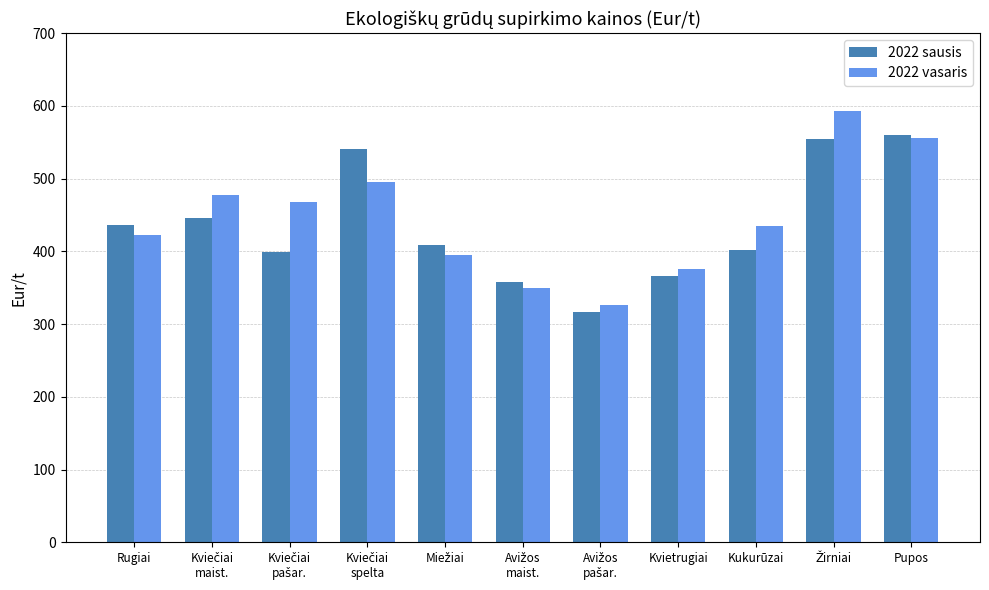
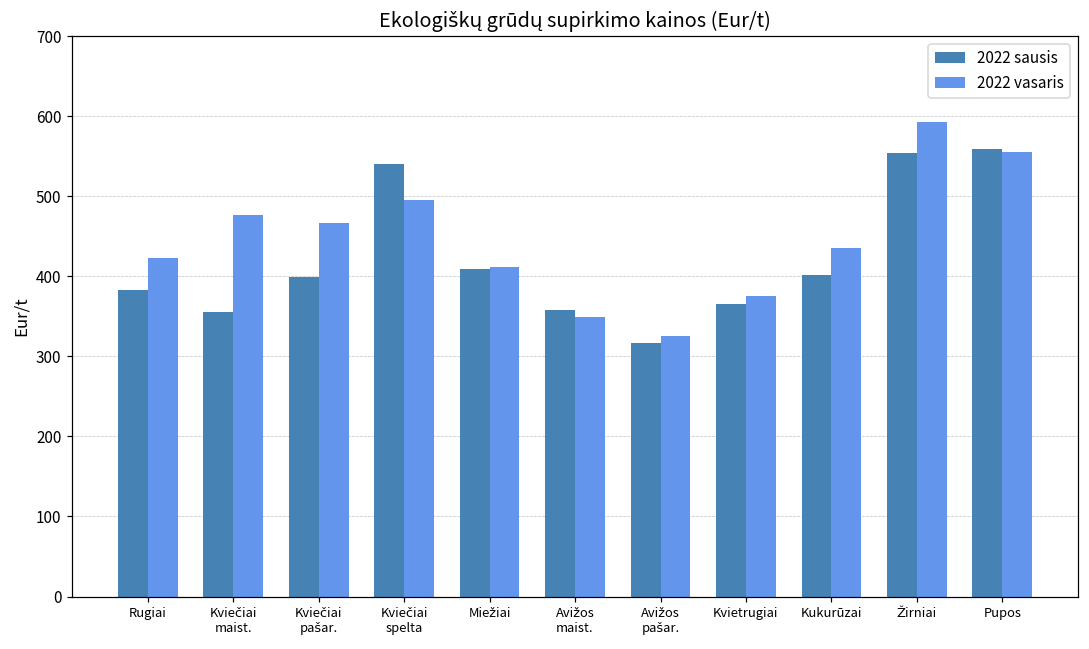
2022 sausis, Rugiai: 440 -> 380
2022 sausis, Kviečiai maist.: 450 -> 360
2022 vasaris, Miežiai: 400 -> 410
